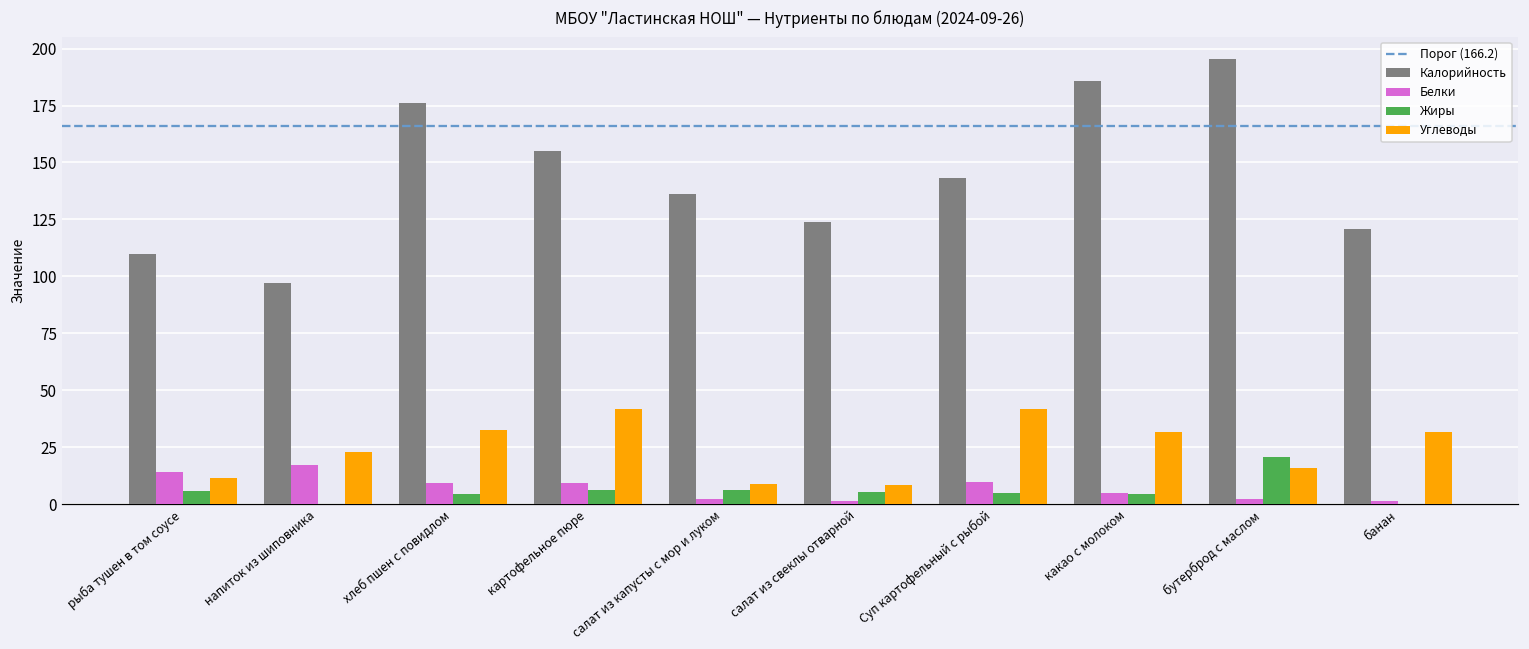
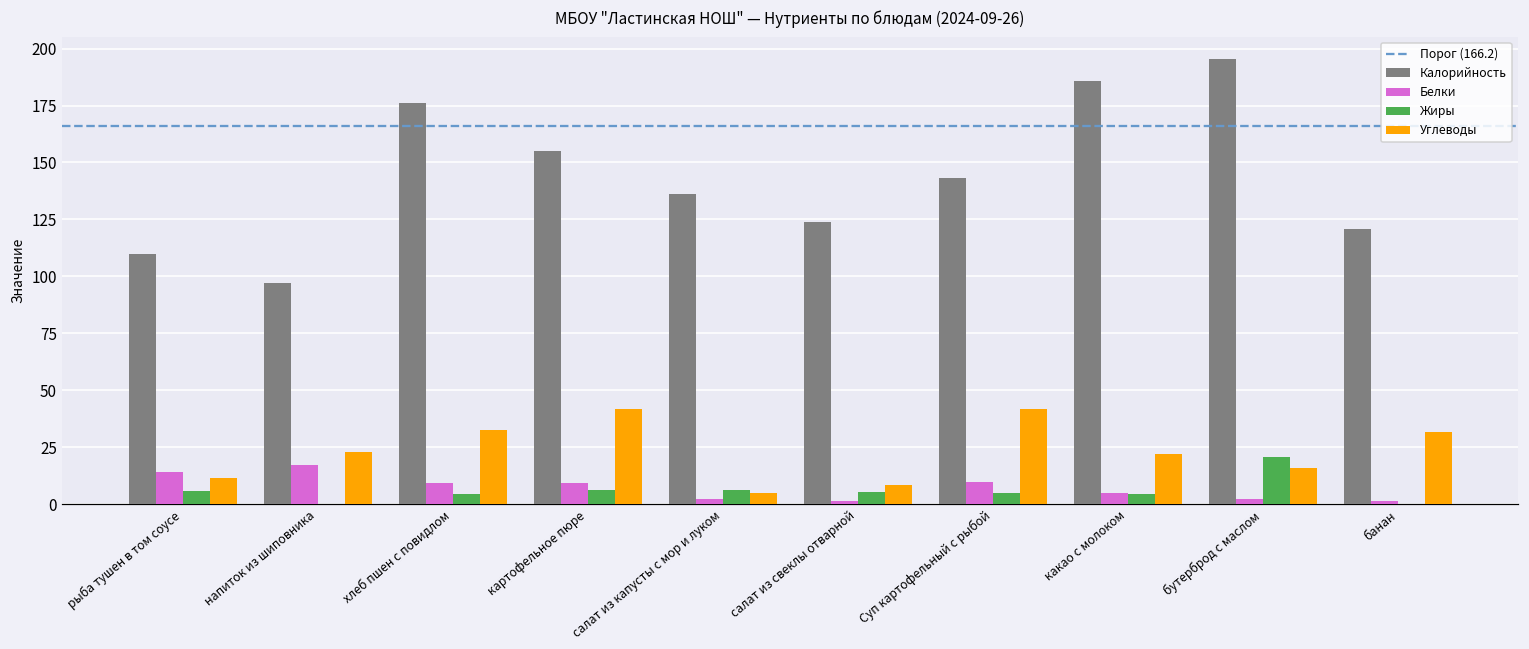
Углеводы, салат из капусты с мор и луком: 9 -> 5
Углеводы, какао с молоком: 32 -> 22
